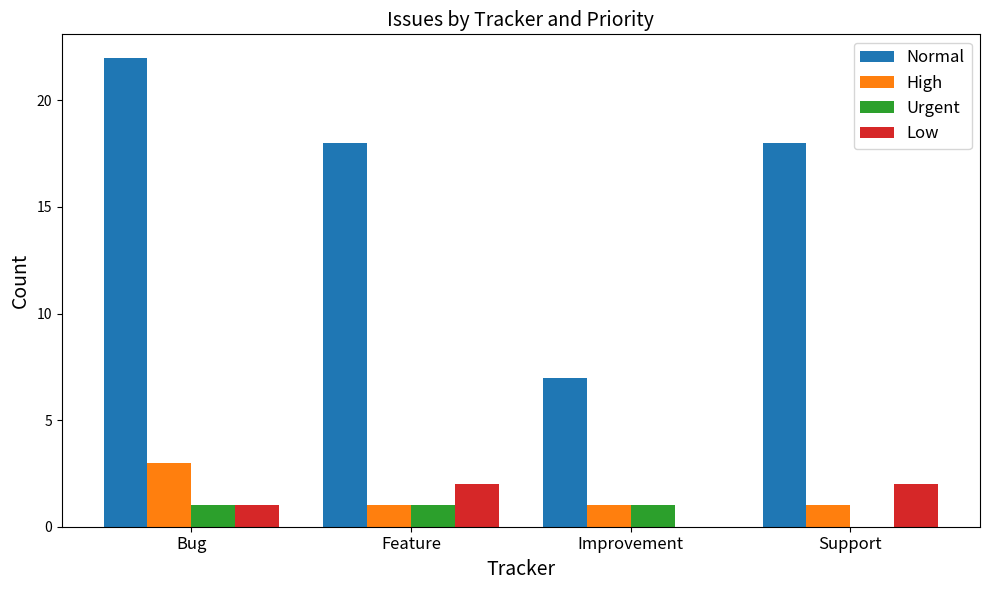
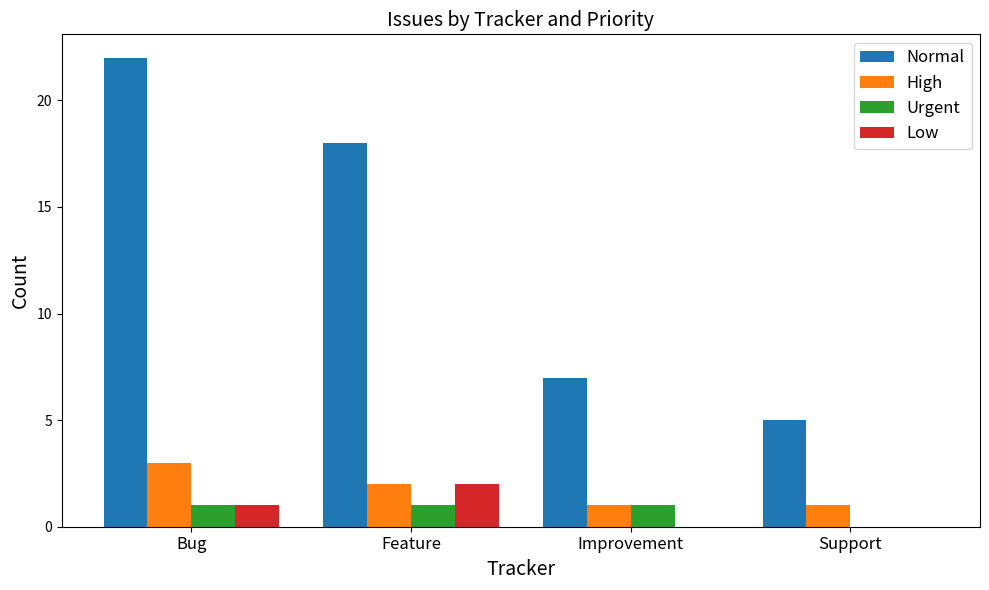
High, Feature: 1 -> 2
Normal, Support: 18 -> 5
Low, Support: 2 -> 0
